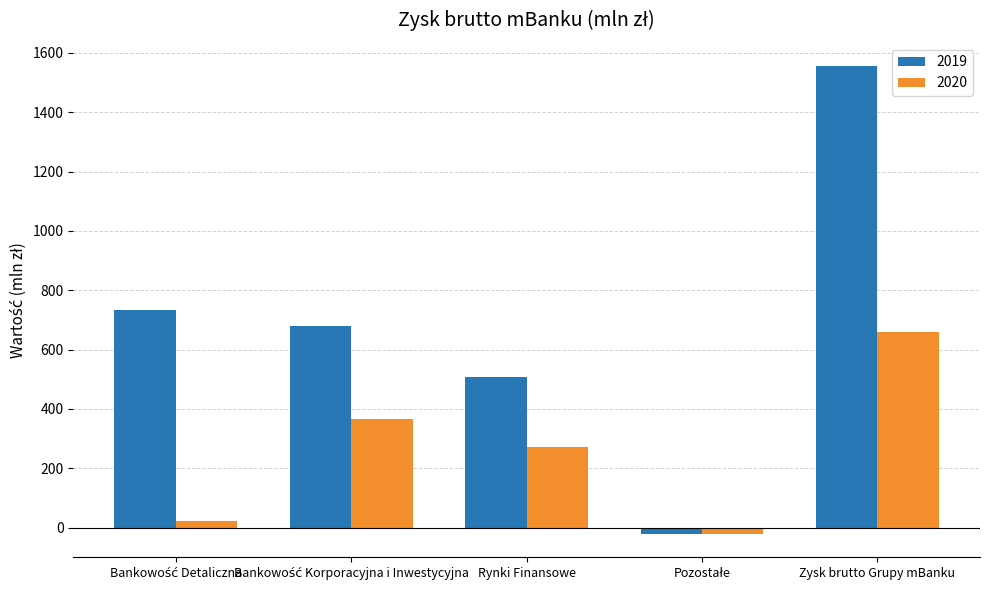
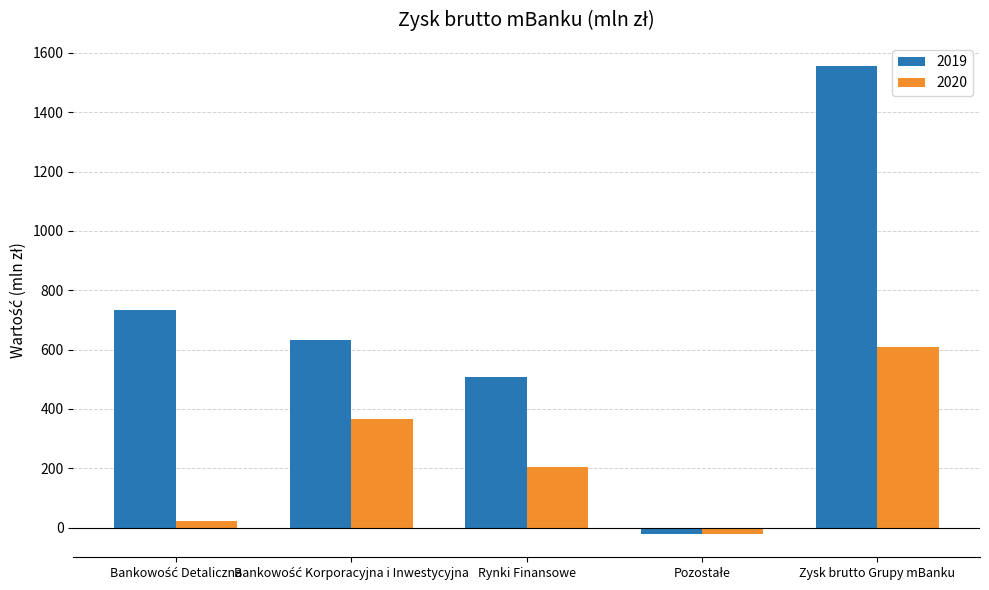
2019, Bankowość Korporacyjna i Inwestycyjna: 680 -> 630
2020, Rynki Finansowe: 270 -> 200
2020, Zysk brutto Grupy mBanku: 660 -> 610
